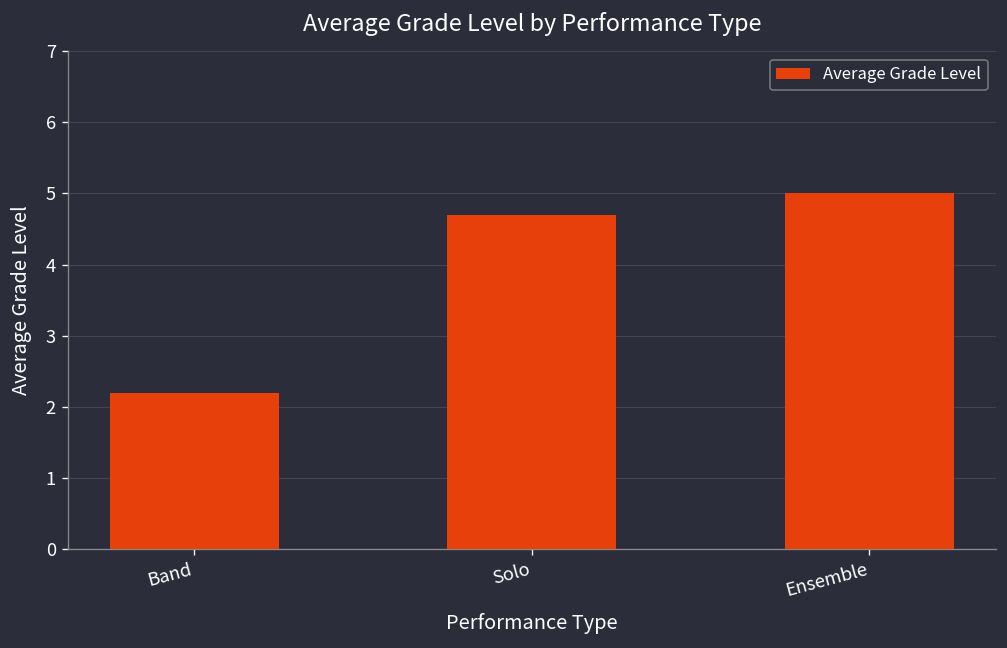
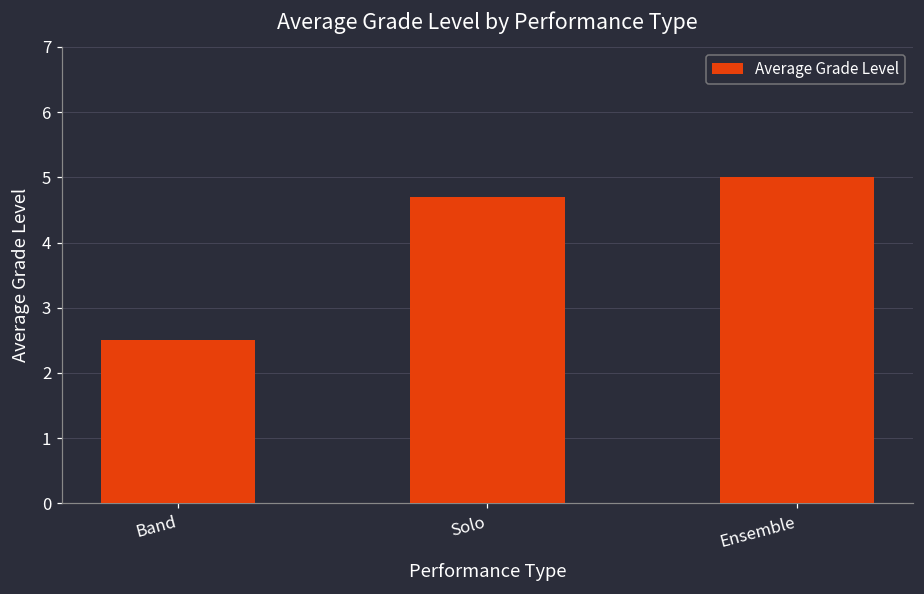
Band: 2.2 -> 2.5
